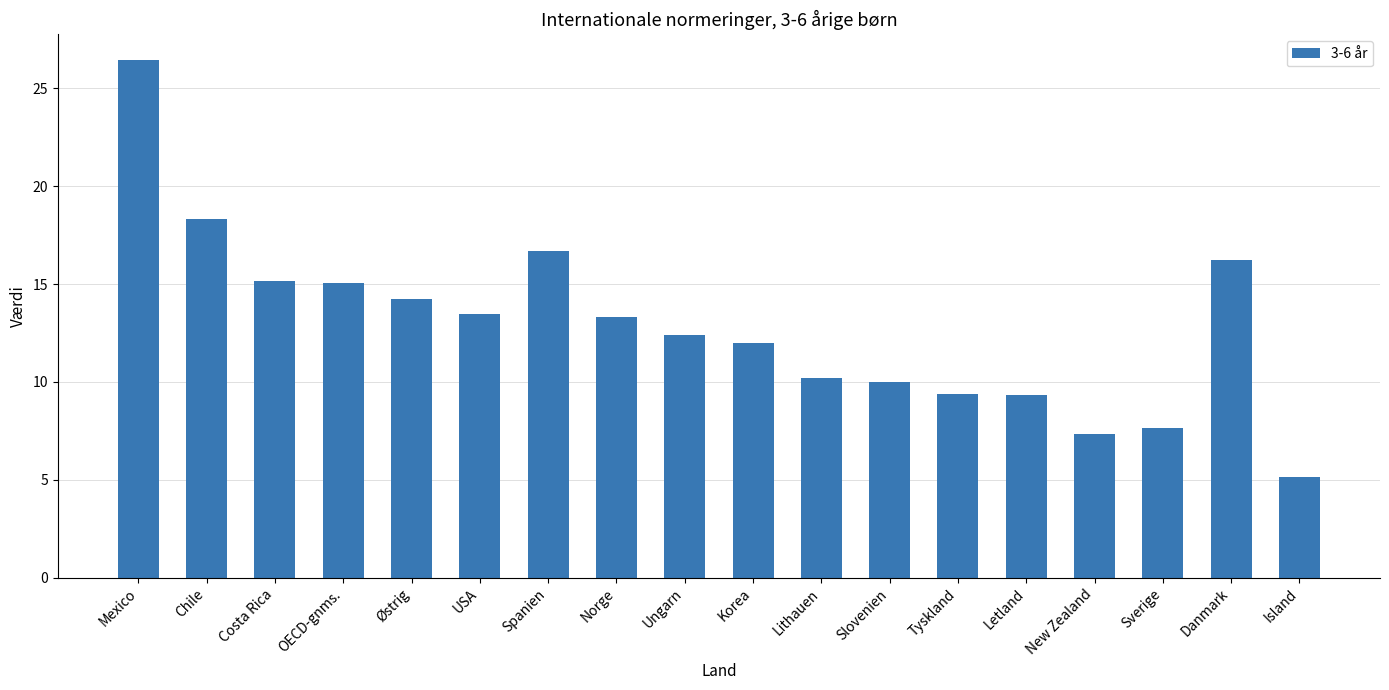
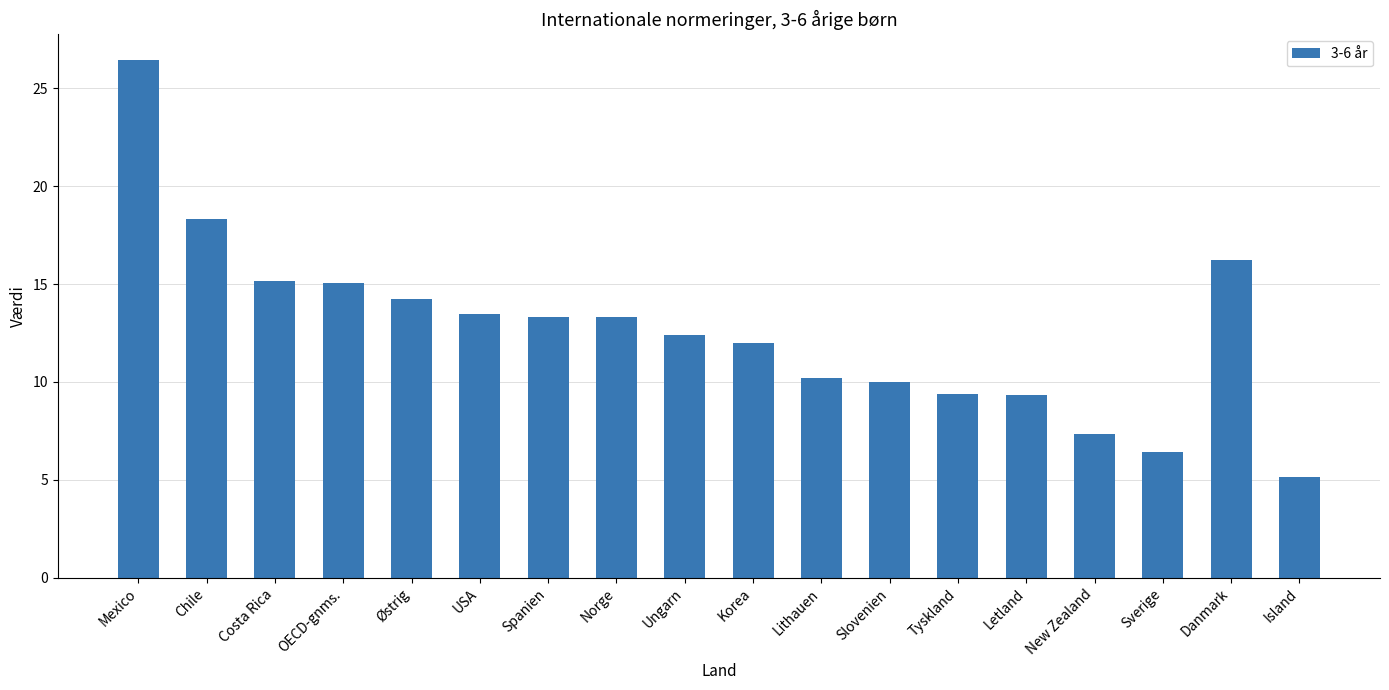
Spanien: 16.7 -> 13.3
Sverige: 7.7 -> 6.4
